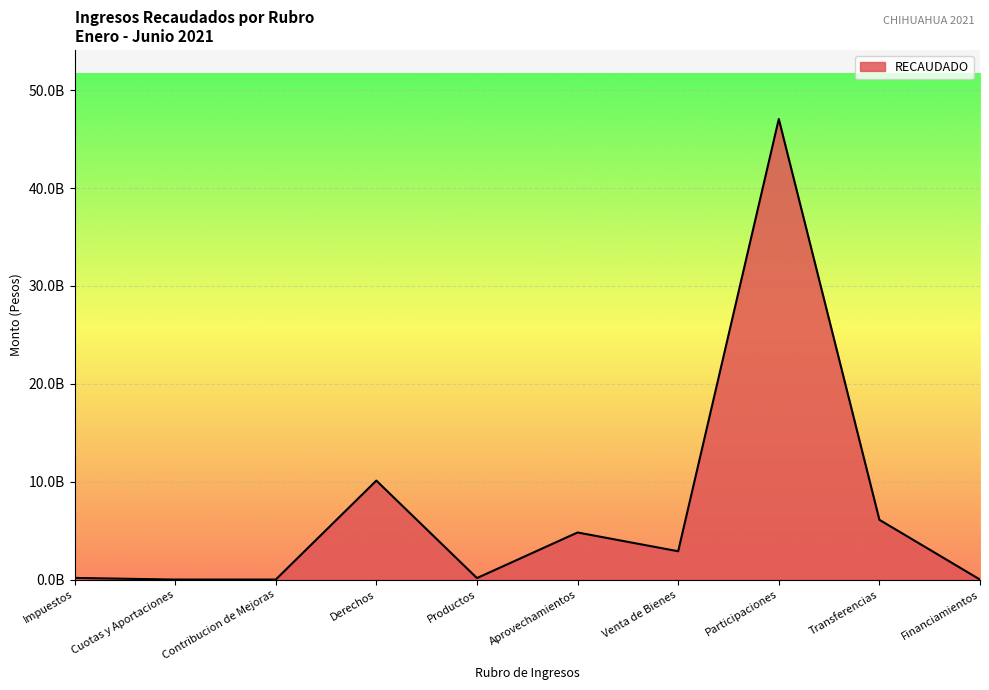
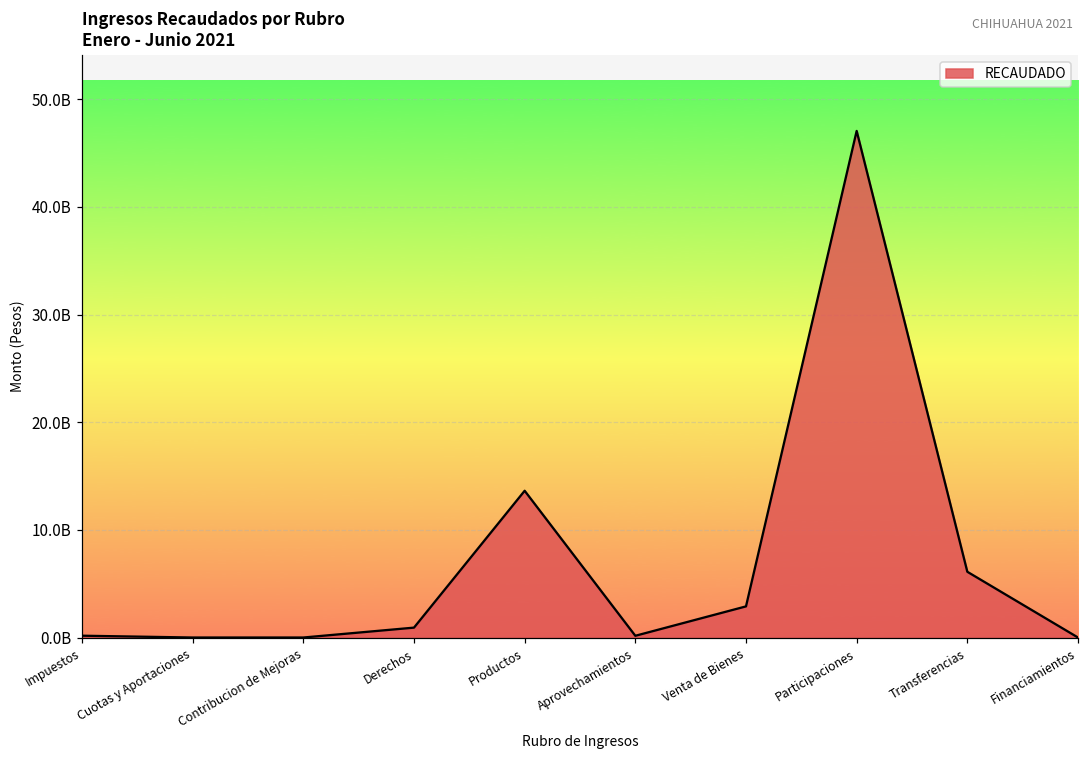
Derechos: 10000000000 -> 1000000000
Productos: 0 -> 14000000000
Aprovechamientos: 5000000000 -> 0
